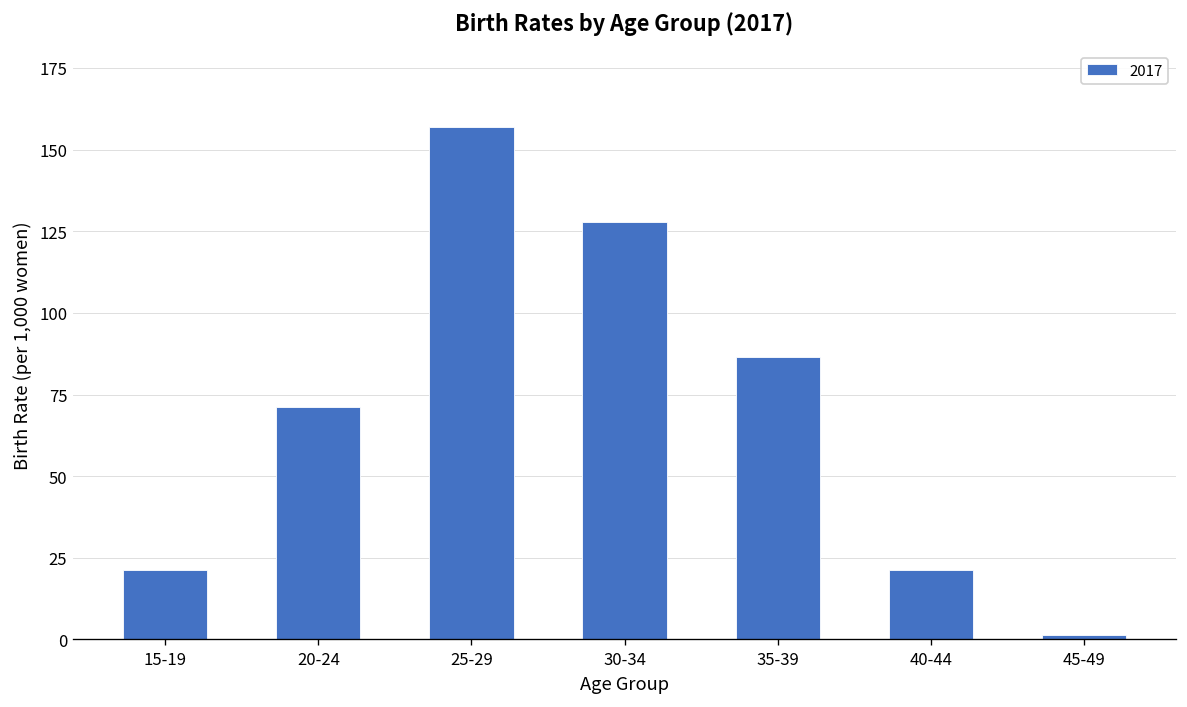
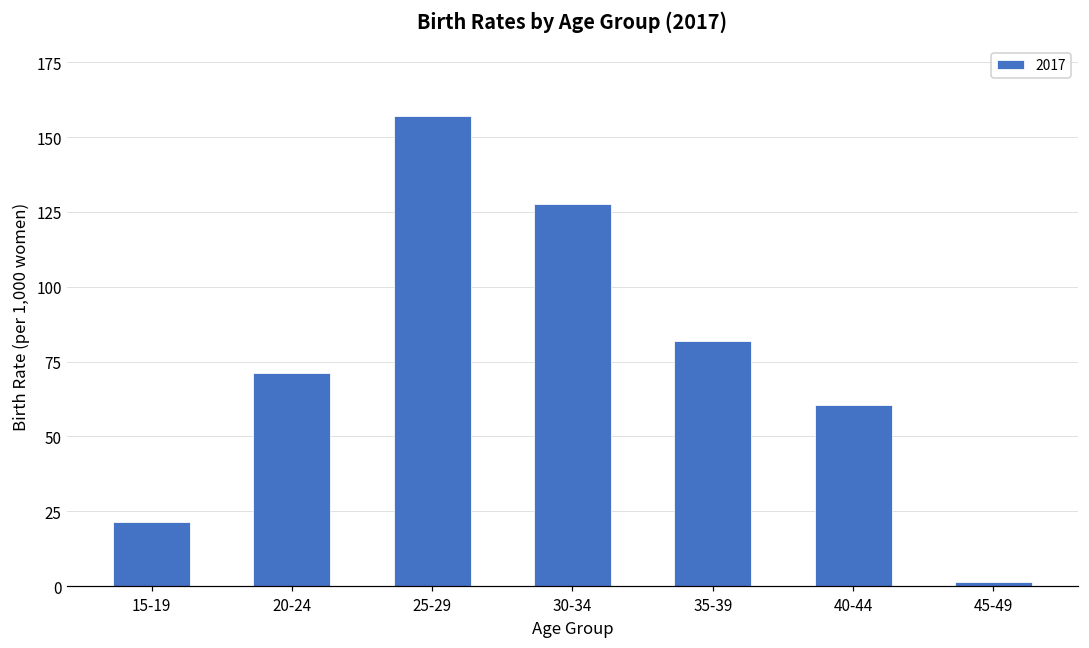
35-39: 87 -> 82
40-44: 21 -> 61
